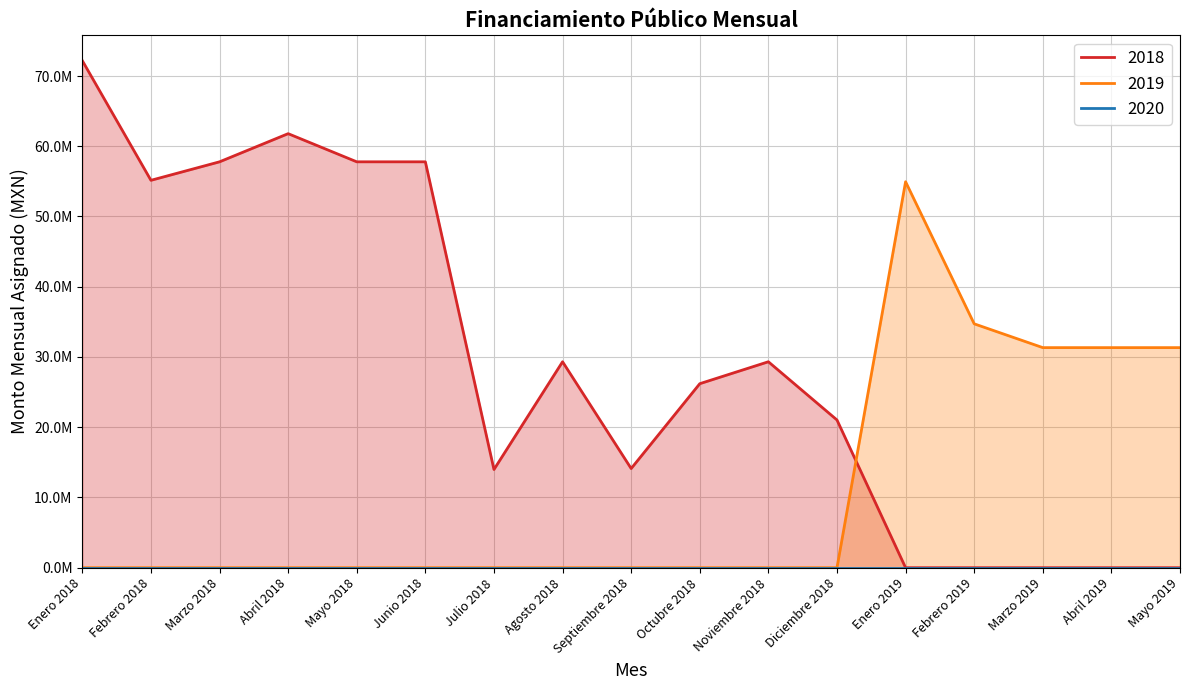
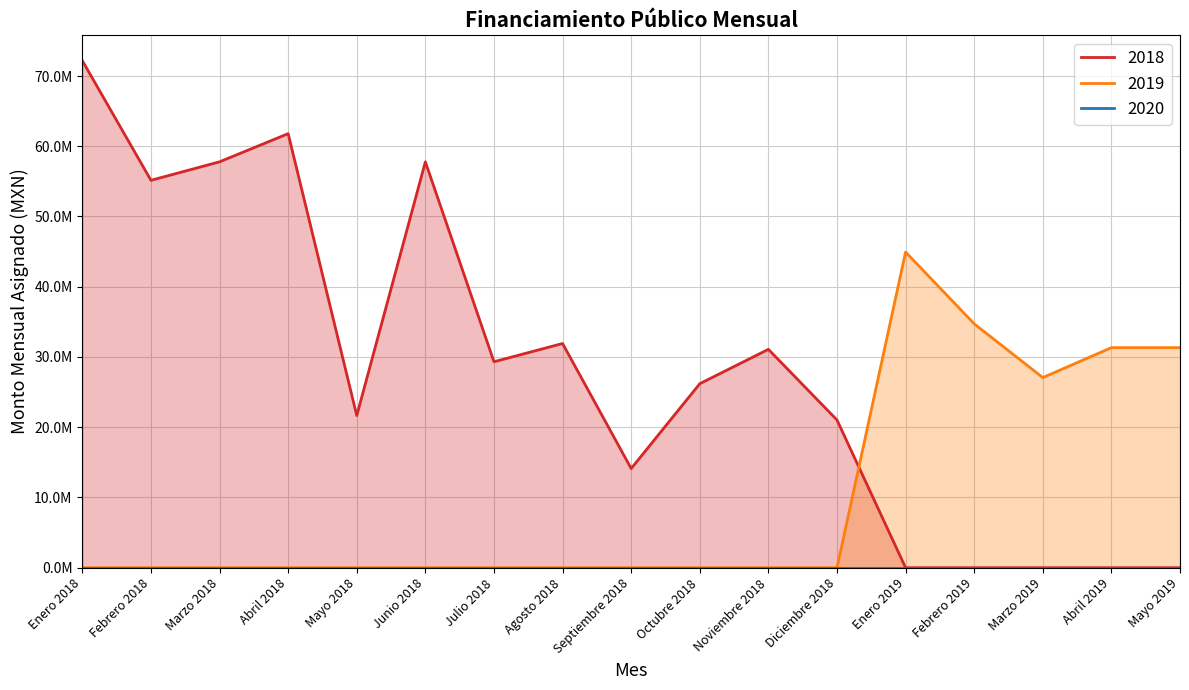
2018, Mayo 2018: 58000000 -> 22000000
2018, Julio 2018: 14000000 -> 29000000
2018, Agosto 2018: 29000000 -> 32000000
2018, Noviembre 2018: 29000000 -> 31000000
2019, Enero 2019: 55000000 -> 45000000
2019, Marzo 2019: 31000000 -> 27000000
